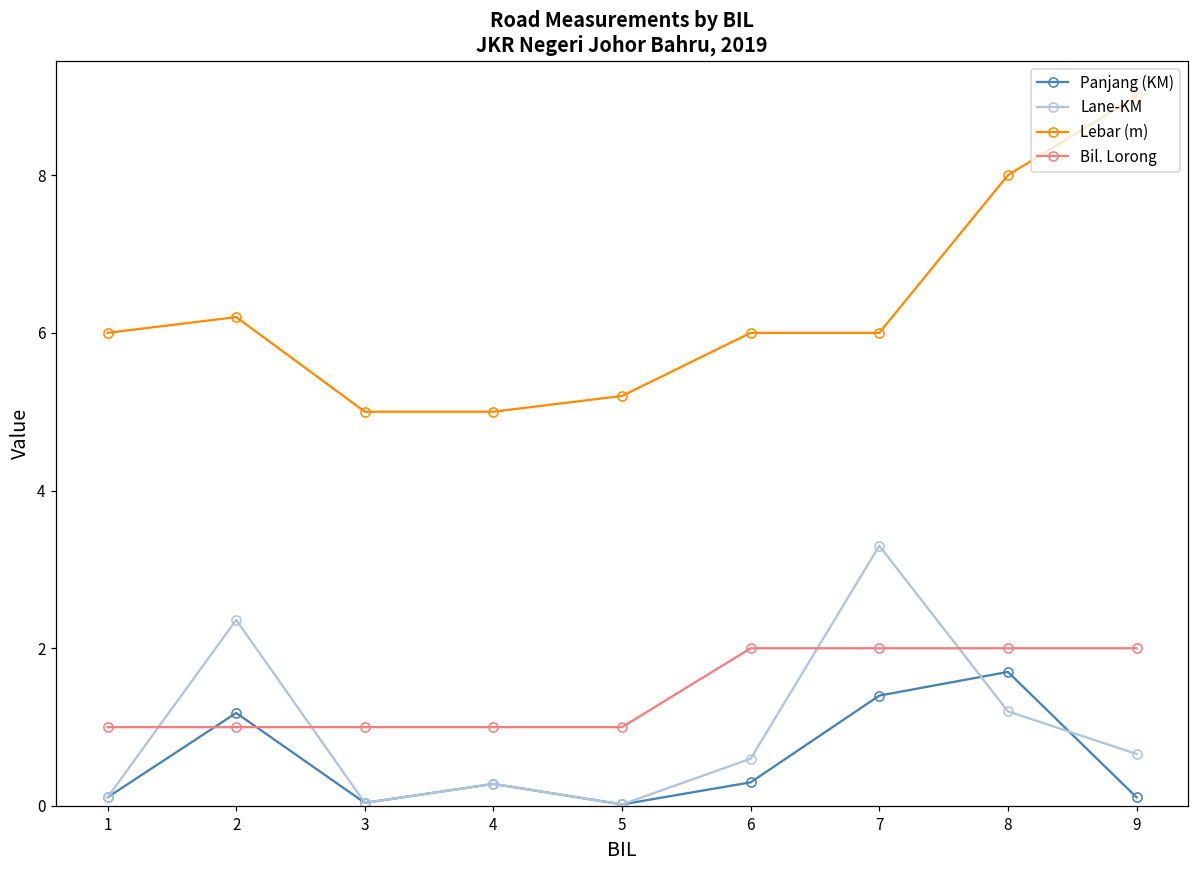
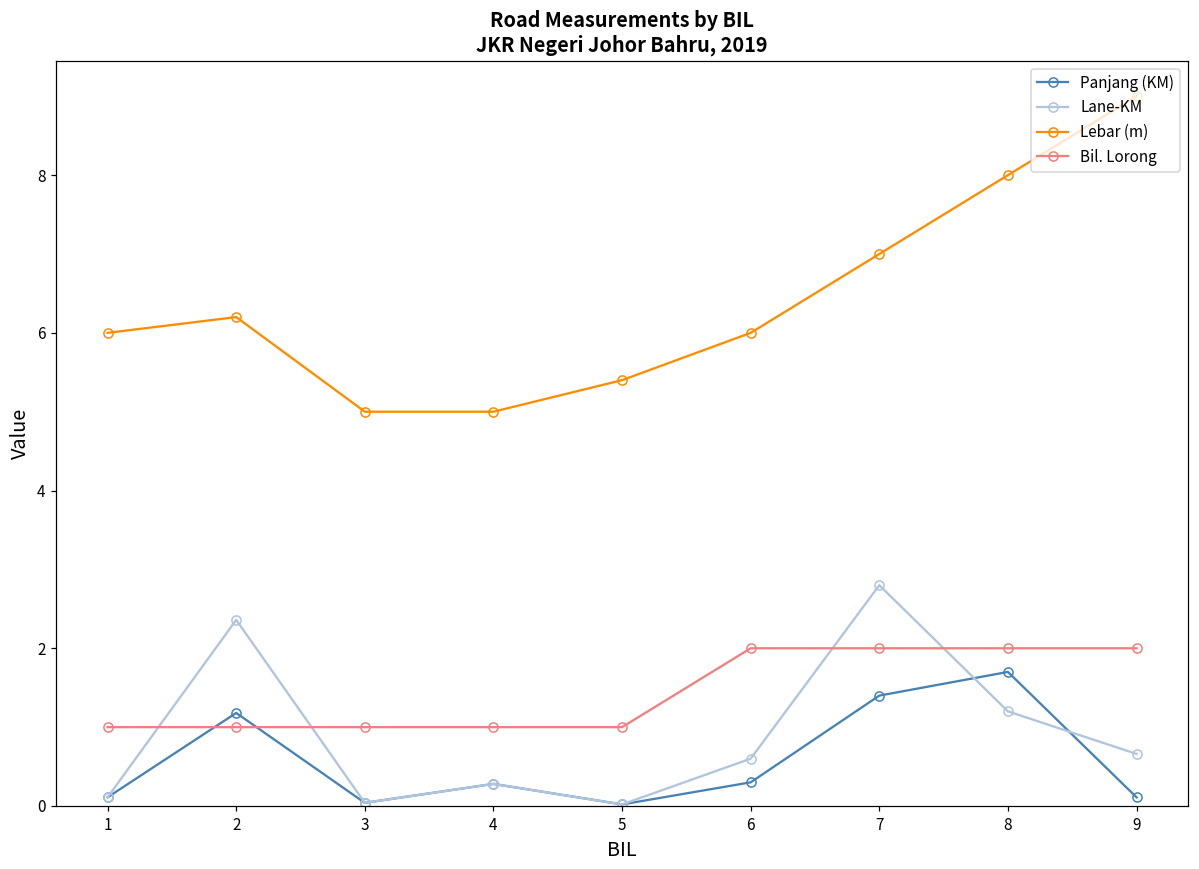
Lebar (m), 5: 5.2 -> 5.4
Lane-KM, 7: 3.3 -> 2.8
Lebar (m), 7: 6 -> 7
